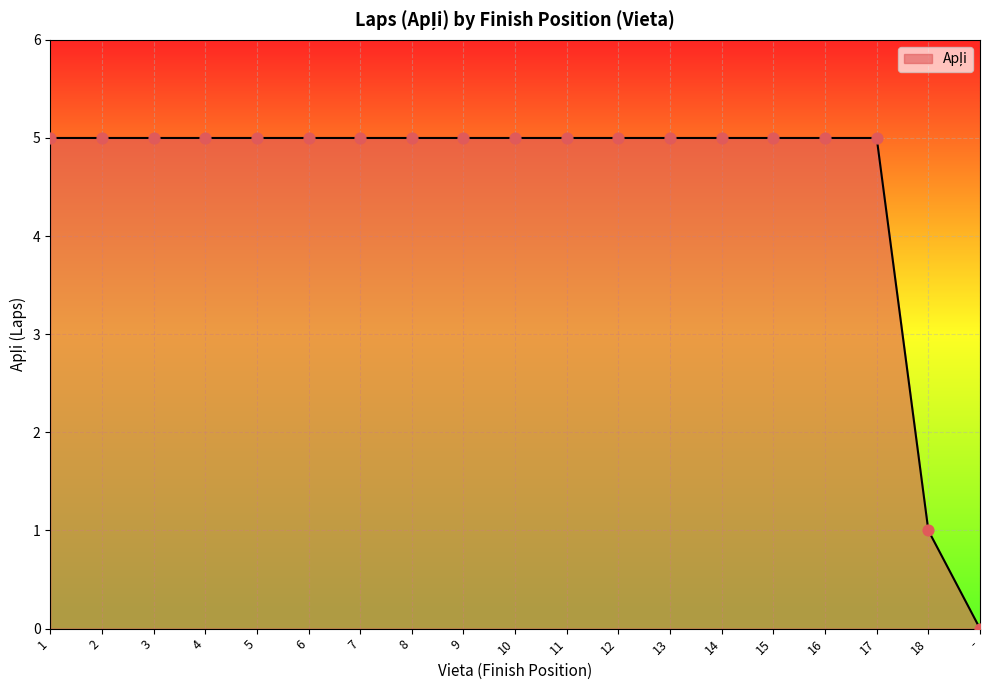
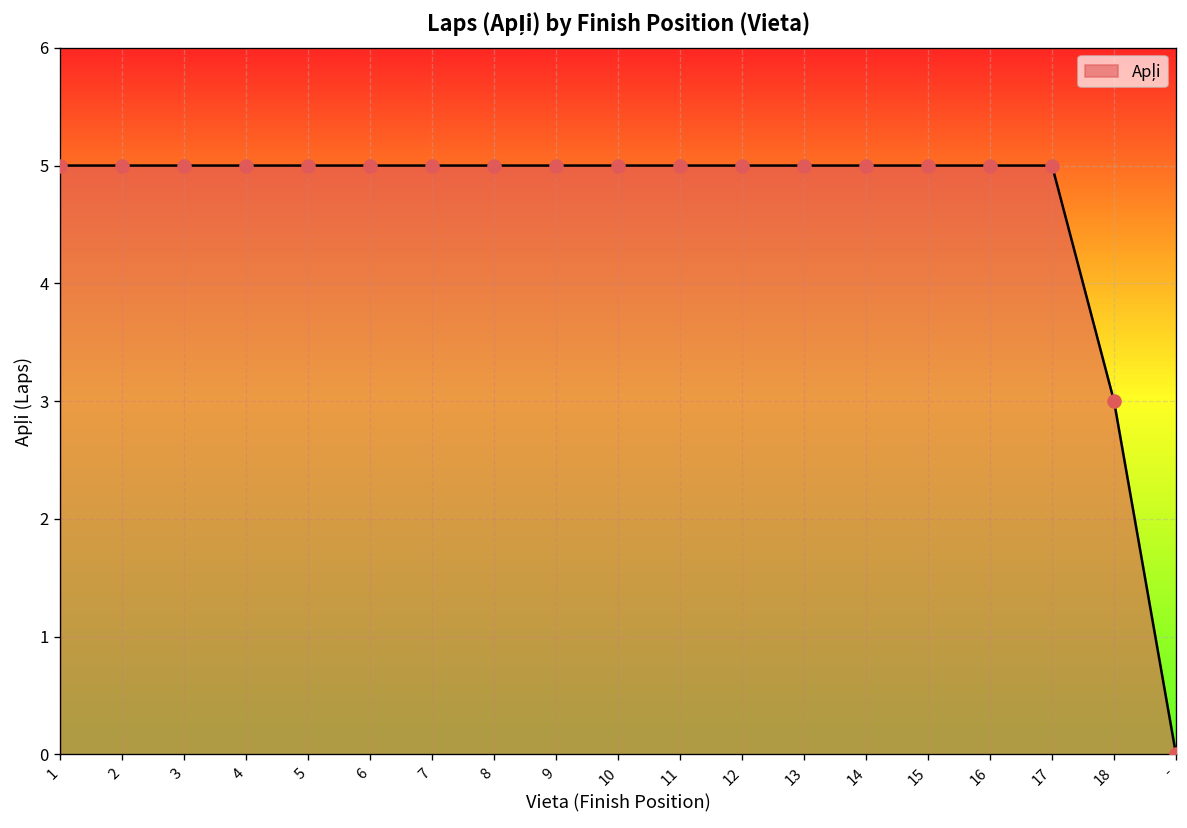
18: 1 -> 3
